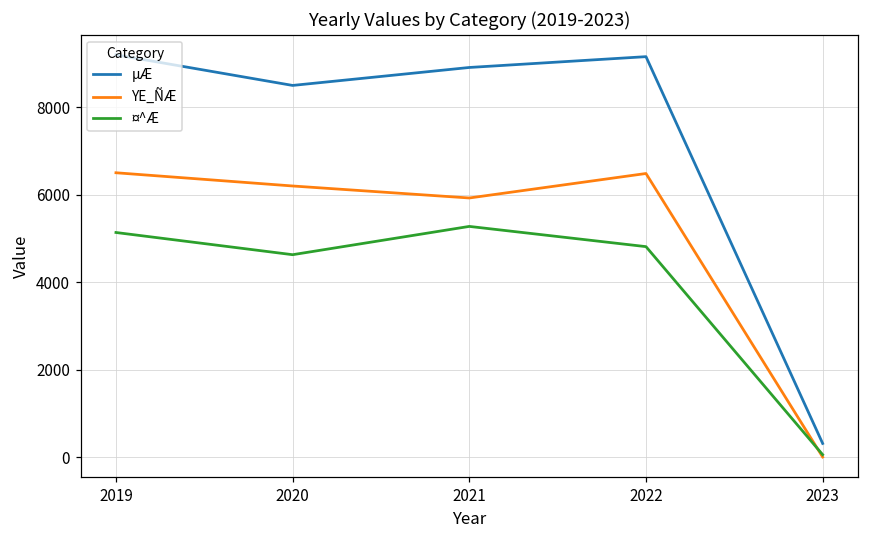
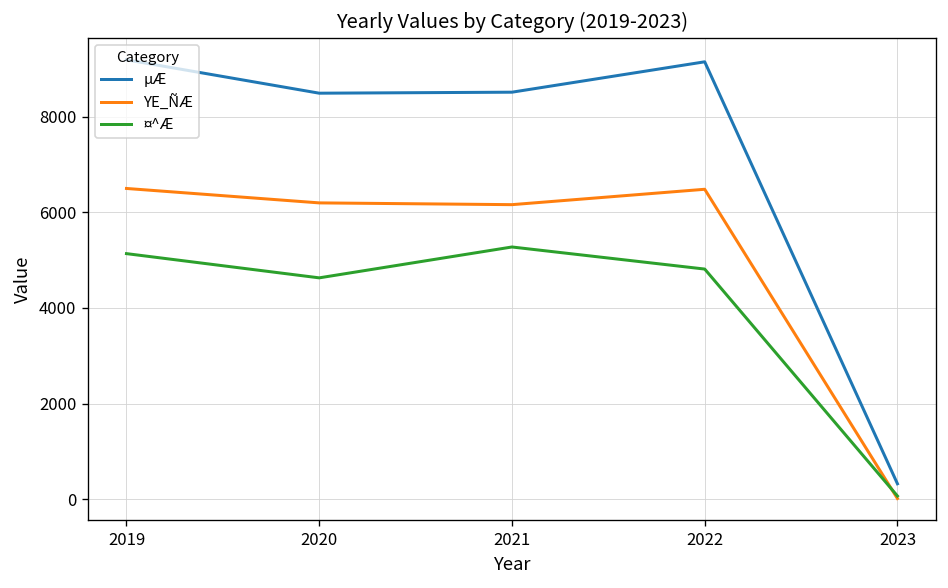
µÆ, 2021: 8900 -> 8500
YE_ÑÆ, 2021: 5900 -> 6200
